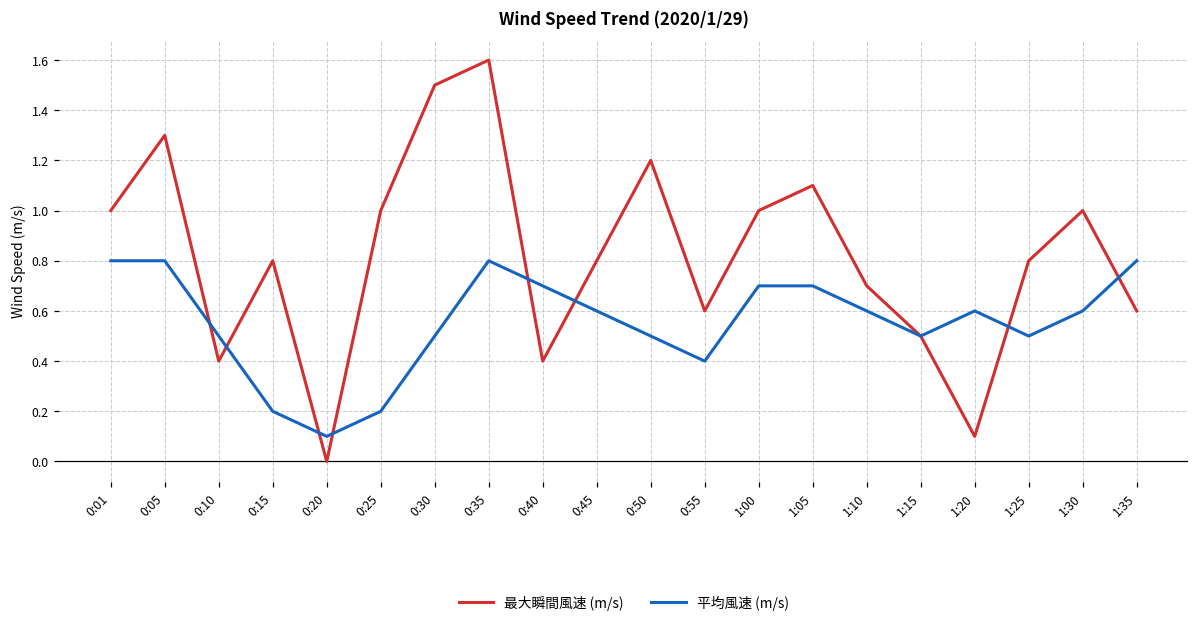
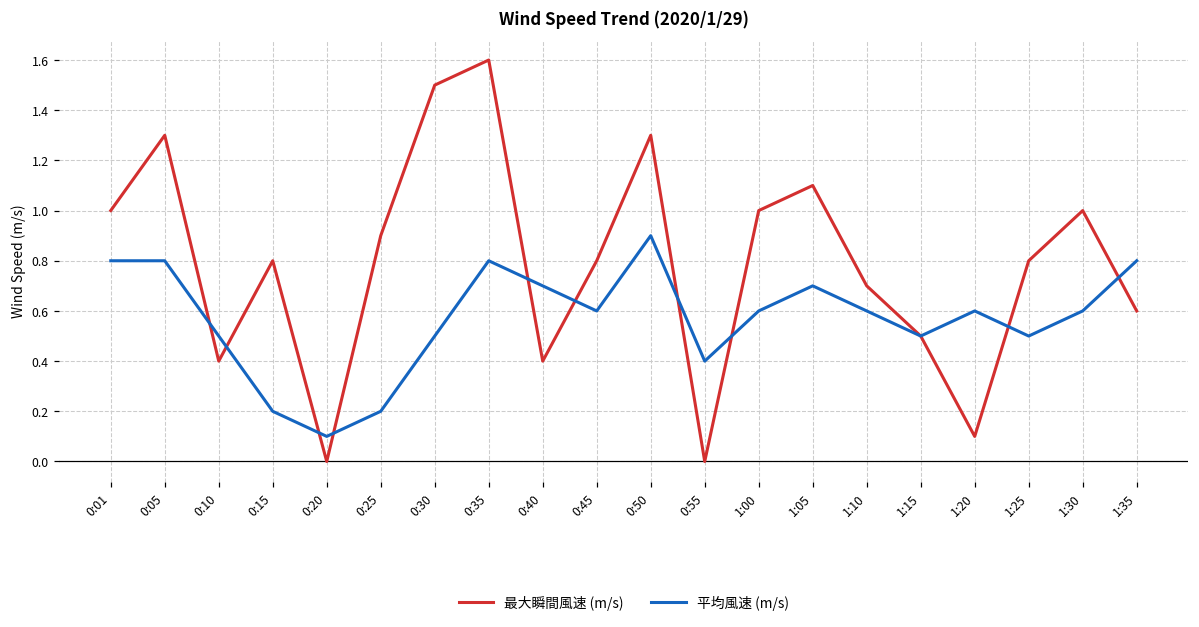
最大瞬間風速 (m/s), 0:25: 1.0 -> 0.9
最大瞬間風速 (m/s), 0:50: 1.2 -> 1.3
平均風速 (m/s), 0:50: 0.5 -> 0.9
最大瞬間風速 (m/s), 0:55: 0.6 -> 0.0
平均風速 (m/s), 1:00: 0.7 -> 0.6
